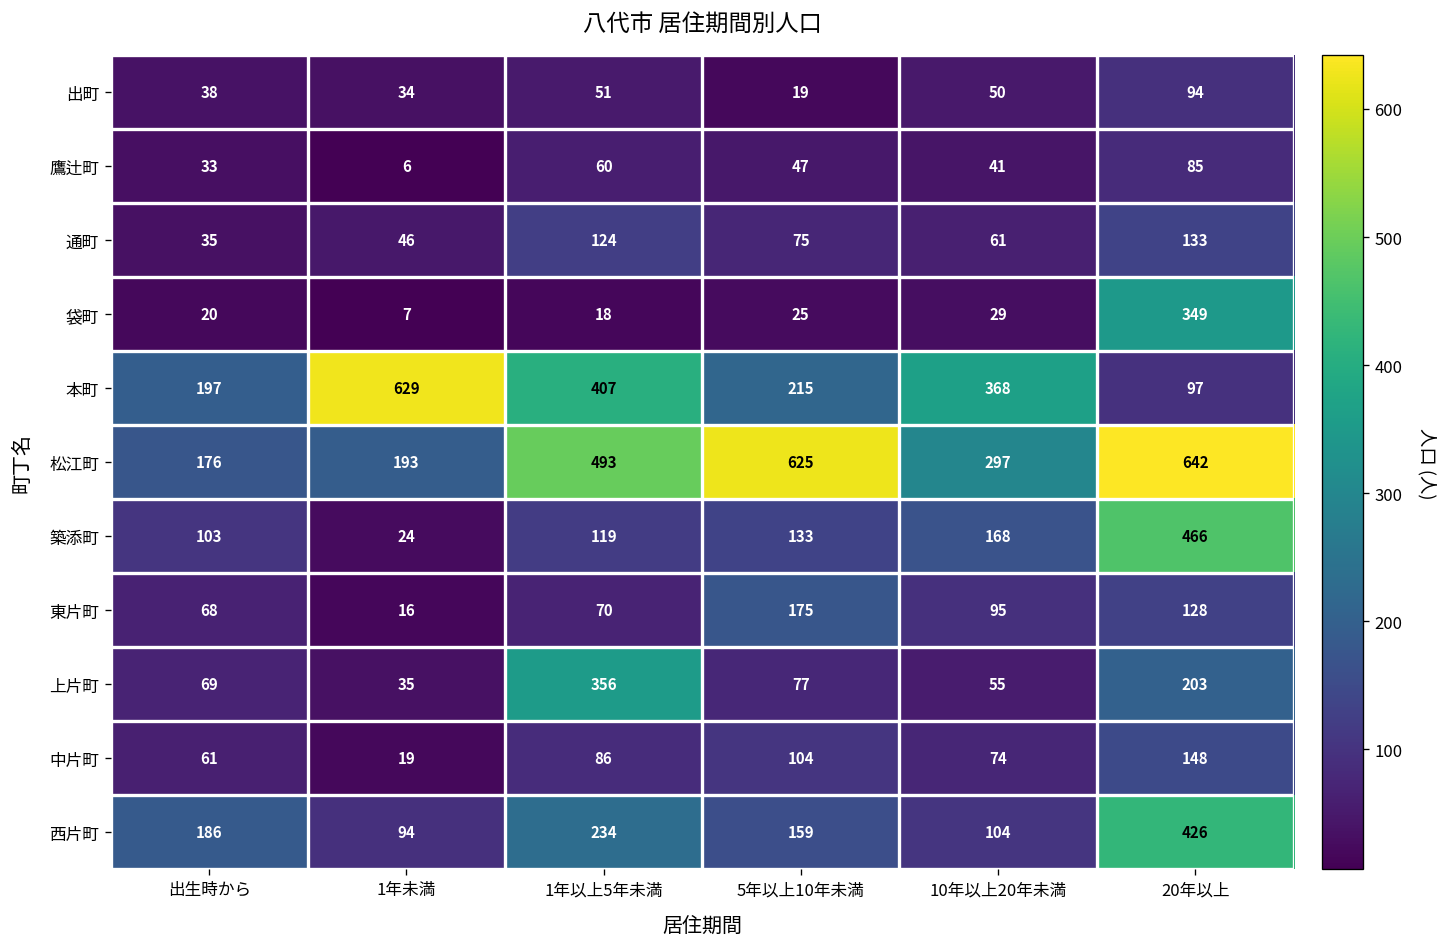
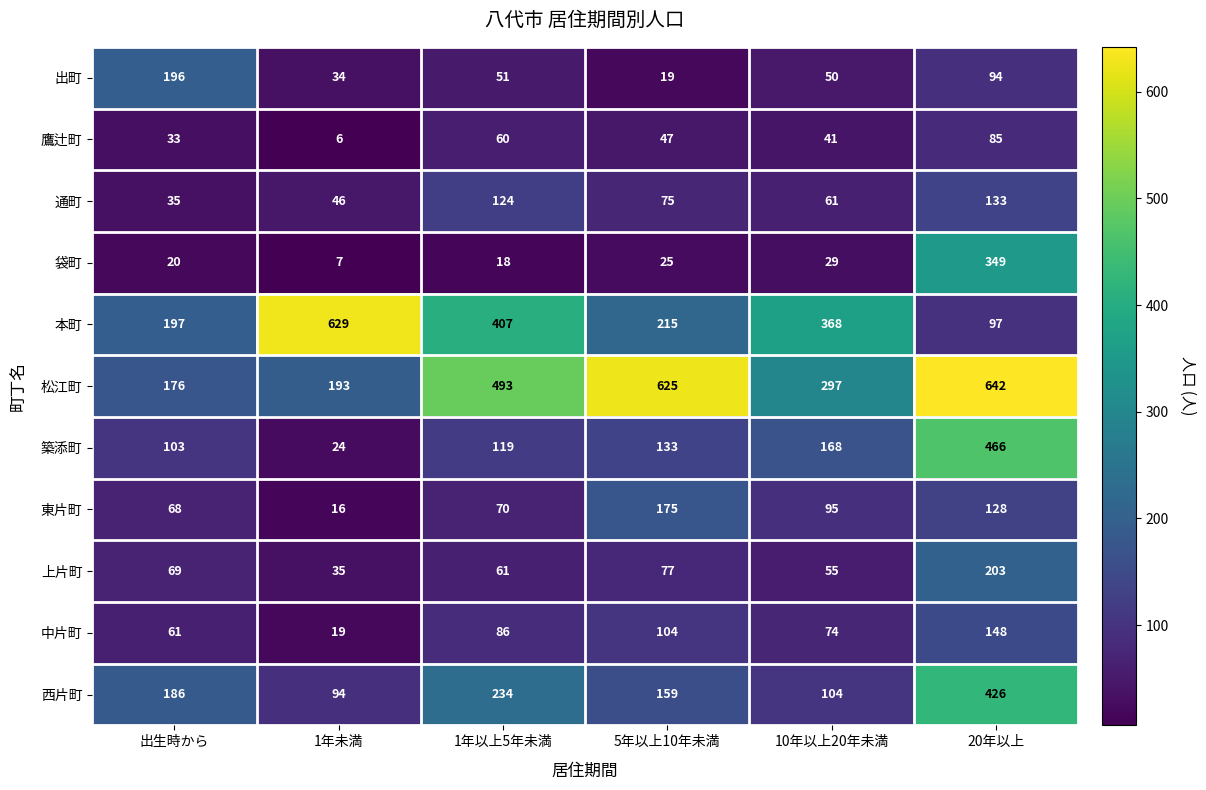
出町, 出生時から: 38 -> 196
上片町, 1年以上5年未満: 356 -> 61
